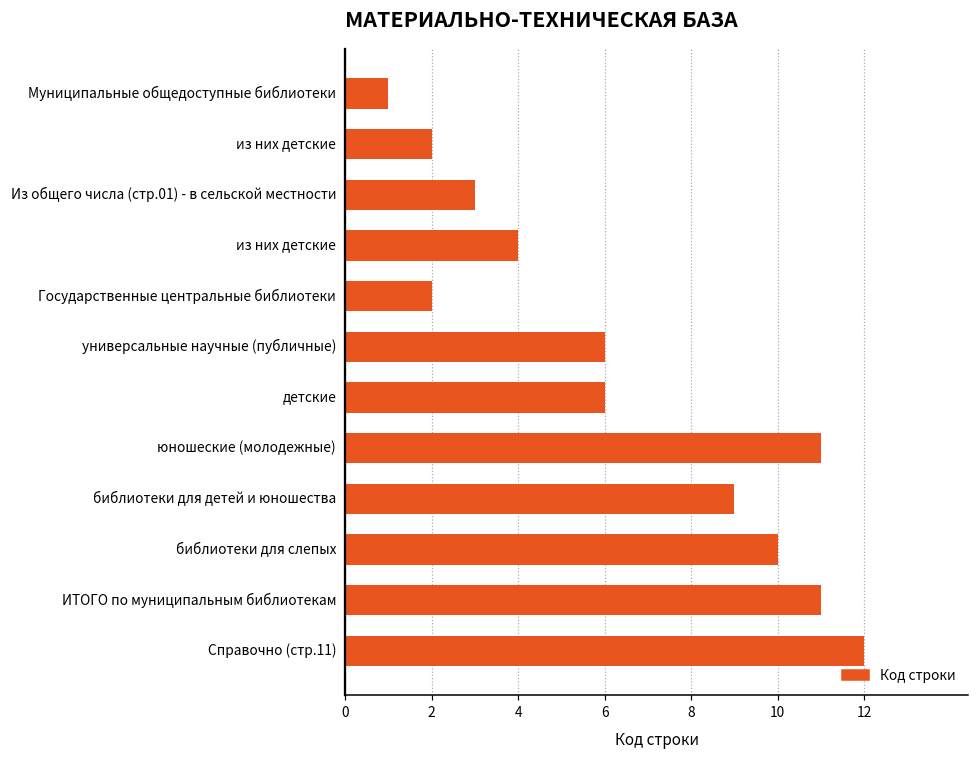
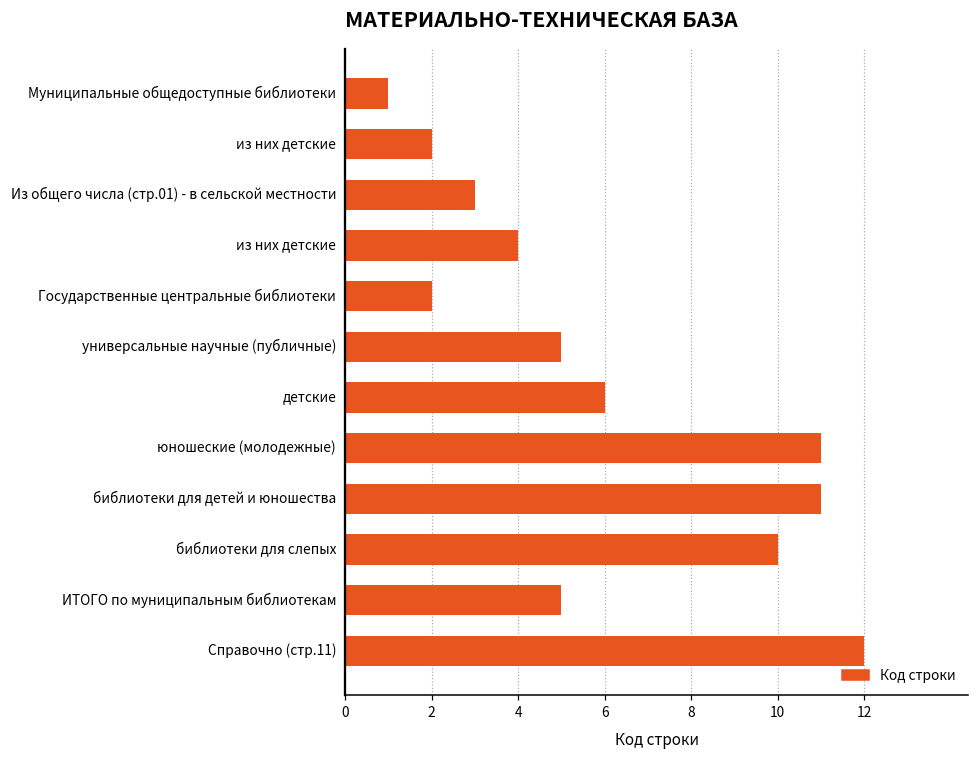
универсальные научные (публичные): 6 -> 5
библиотеки для детей и юношества: 9 -> 11
ИТОГО по муниципальным библиотекам: 11 -> 5
